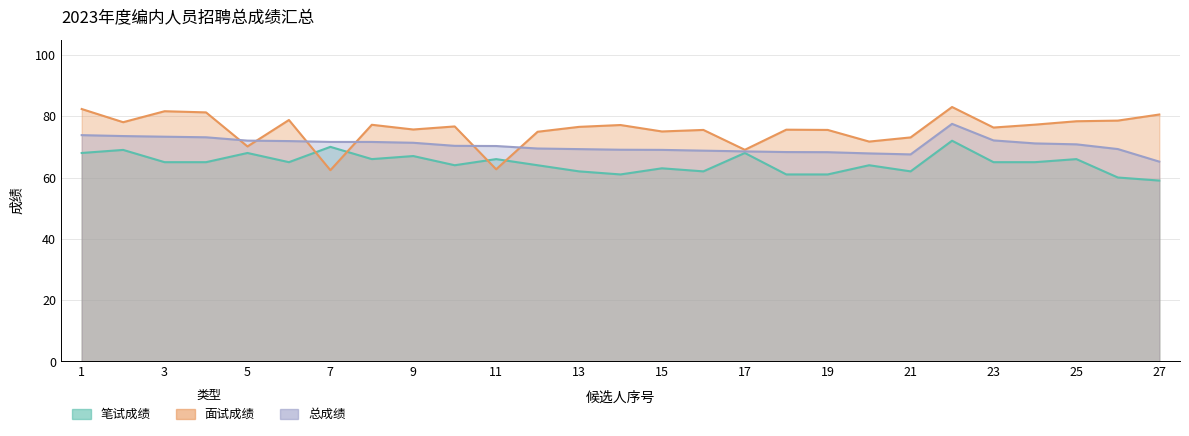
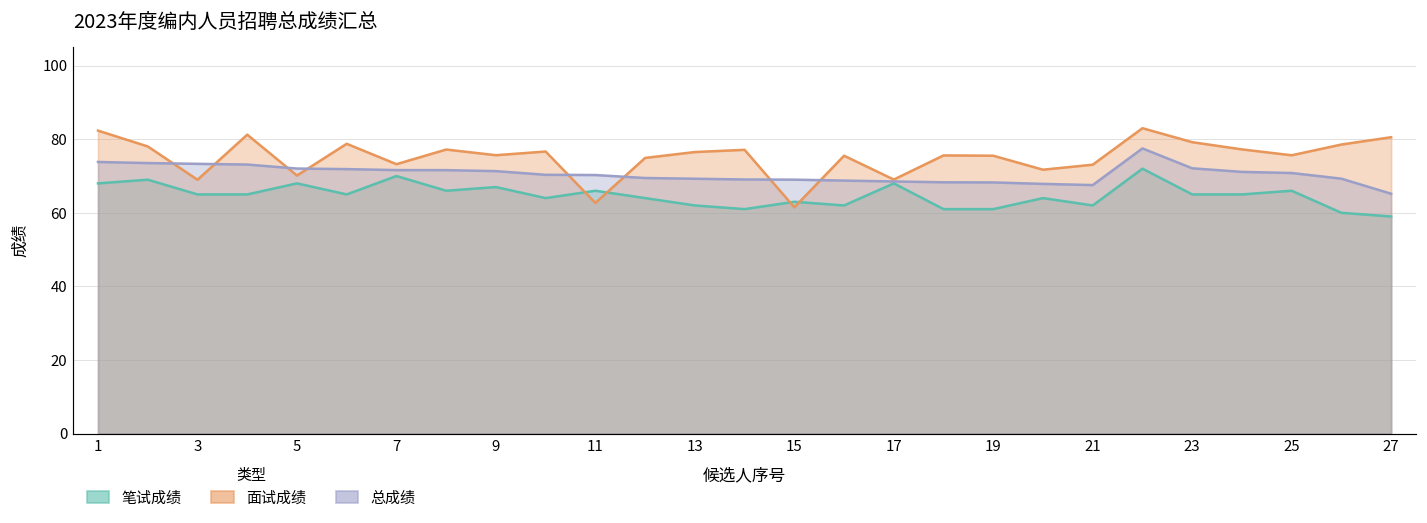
面试成绩, 3: 82 -> 69
面试成绩, 7: 62 -> 73
面试成绩, 15: 75 -> 62
面试成绩, 23: 76 -> 79
面试成绩, 25: 78 -> 76
